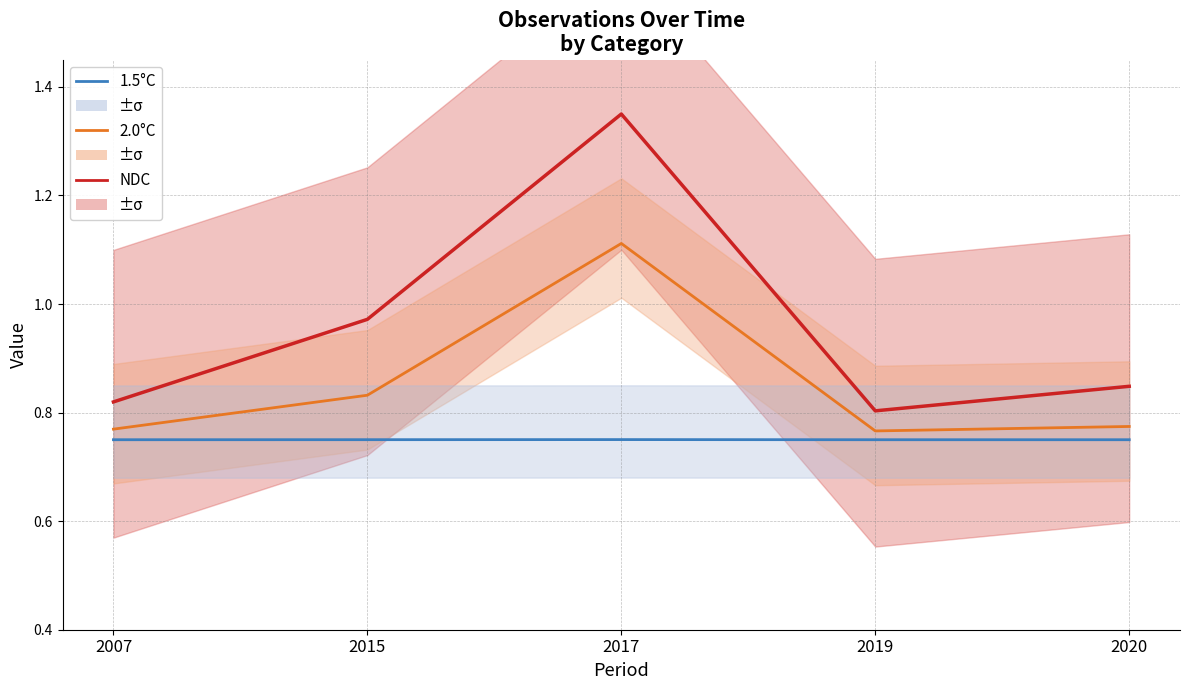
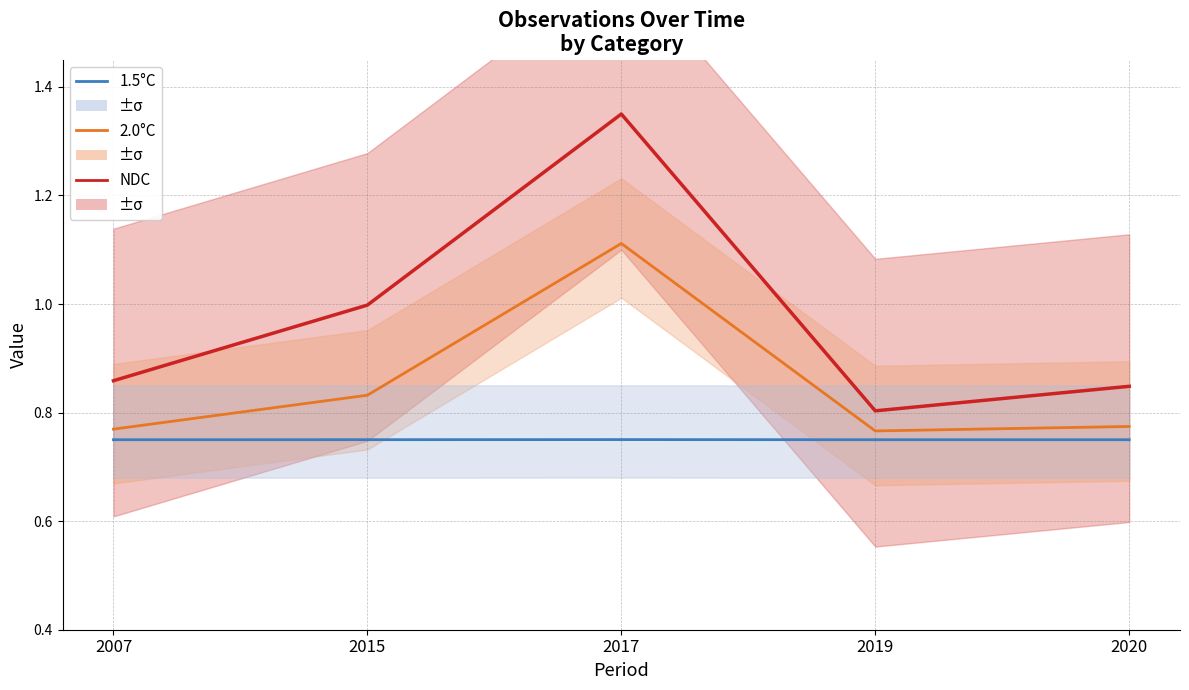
NDC, 2007: 0.82 -> 0.86
NDC, 2015: 0.97 -> 1.00
